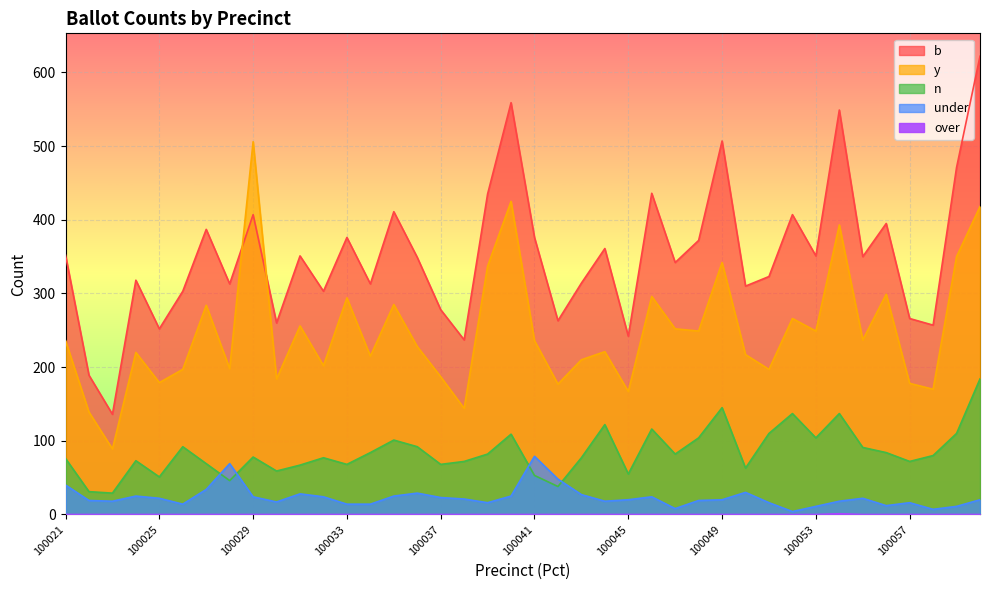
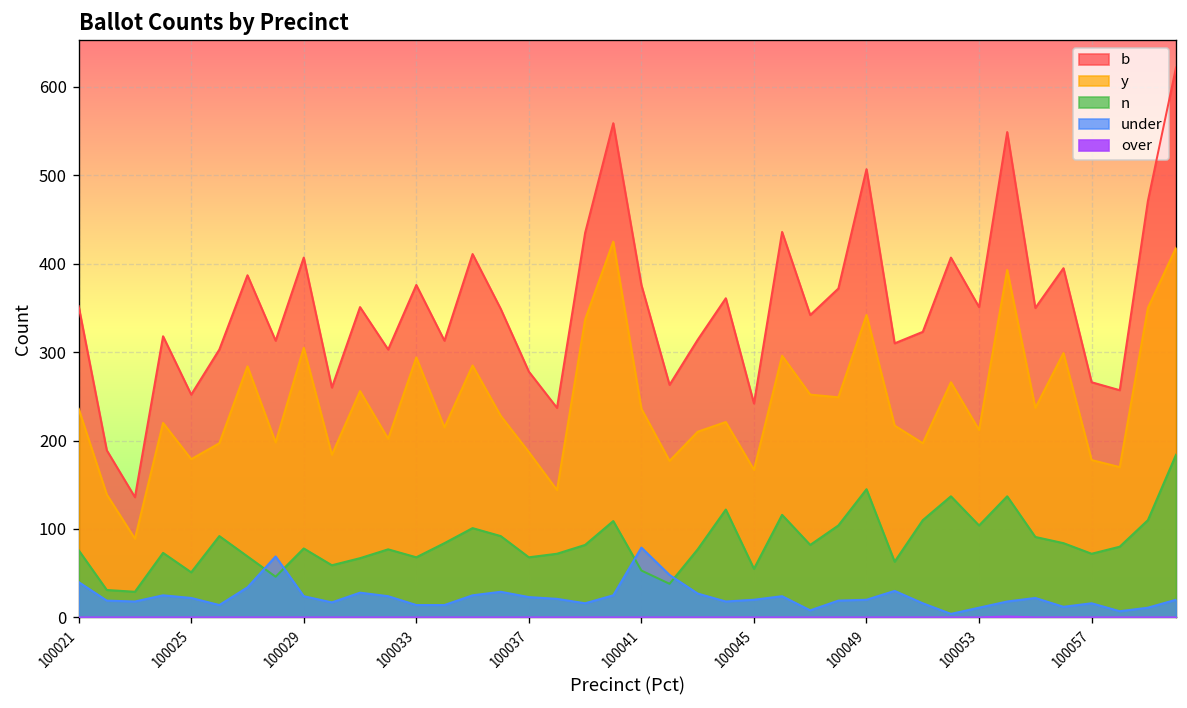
y, 100029: 510 -> 310
y, 100053: 250 -> 210
